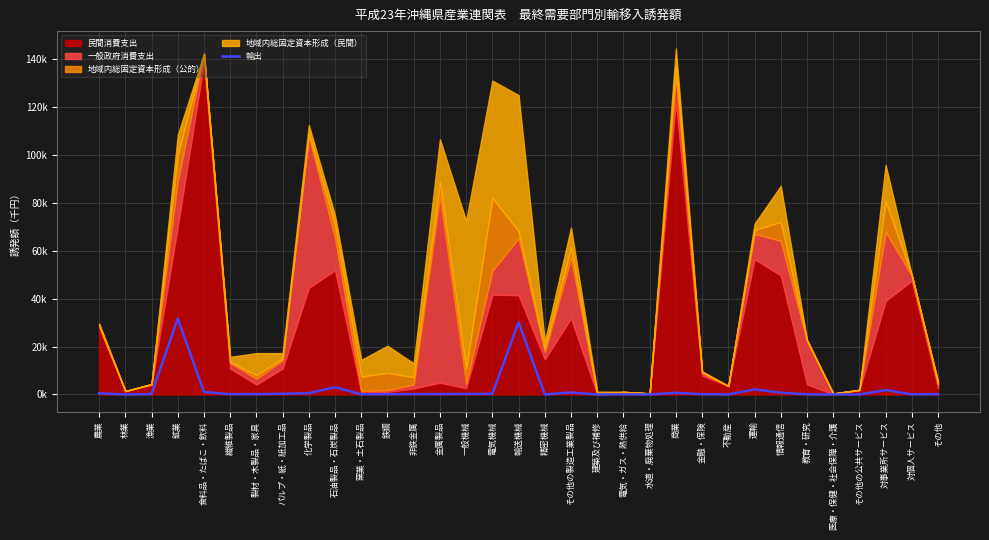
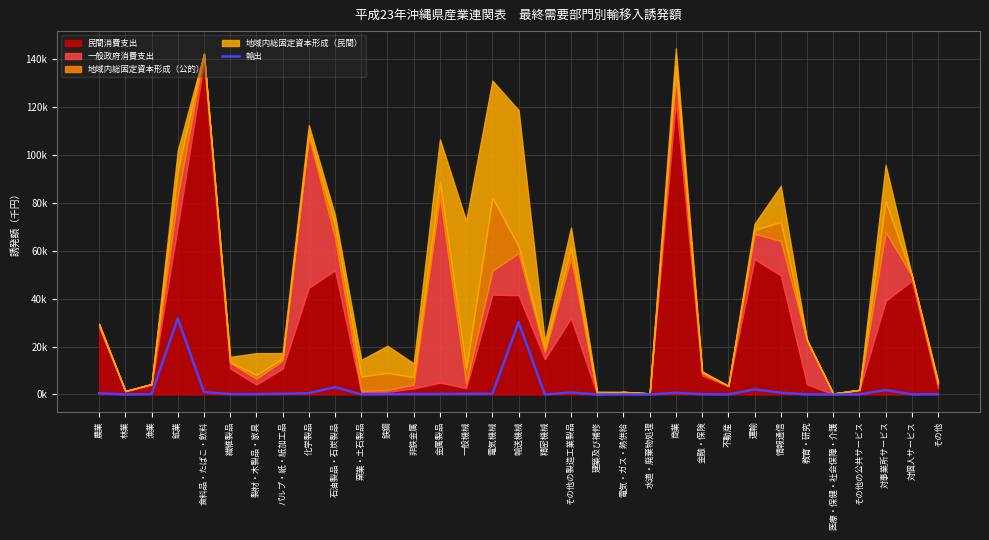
一般政府消費支出, 鉱業: 19000 -> 12000
一般政府消費支出, 輸送機械: 24000 -> 18000
